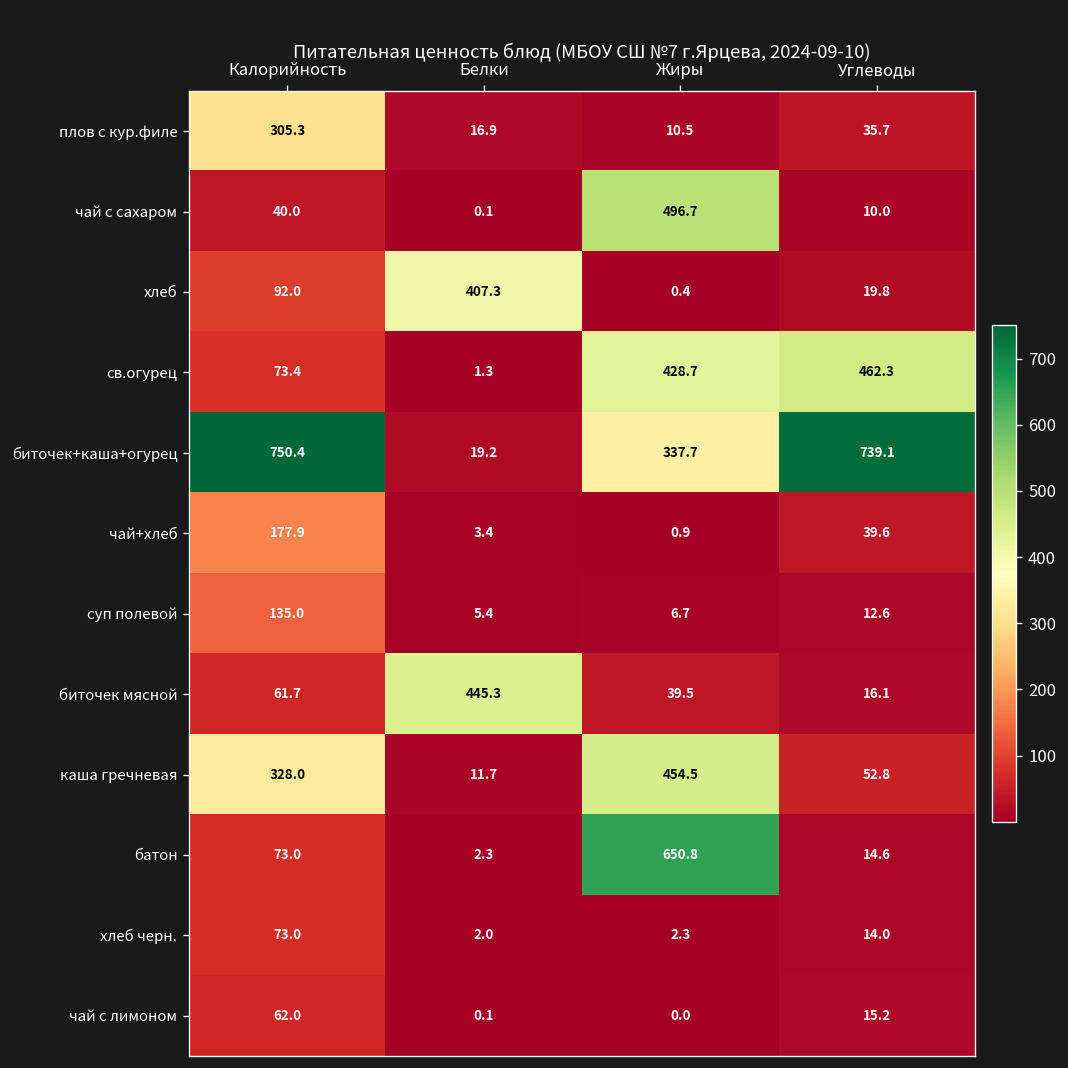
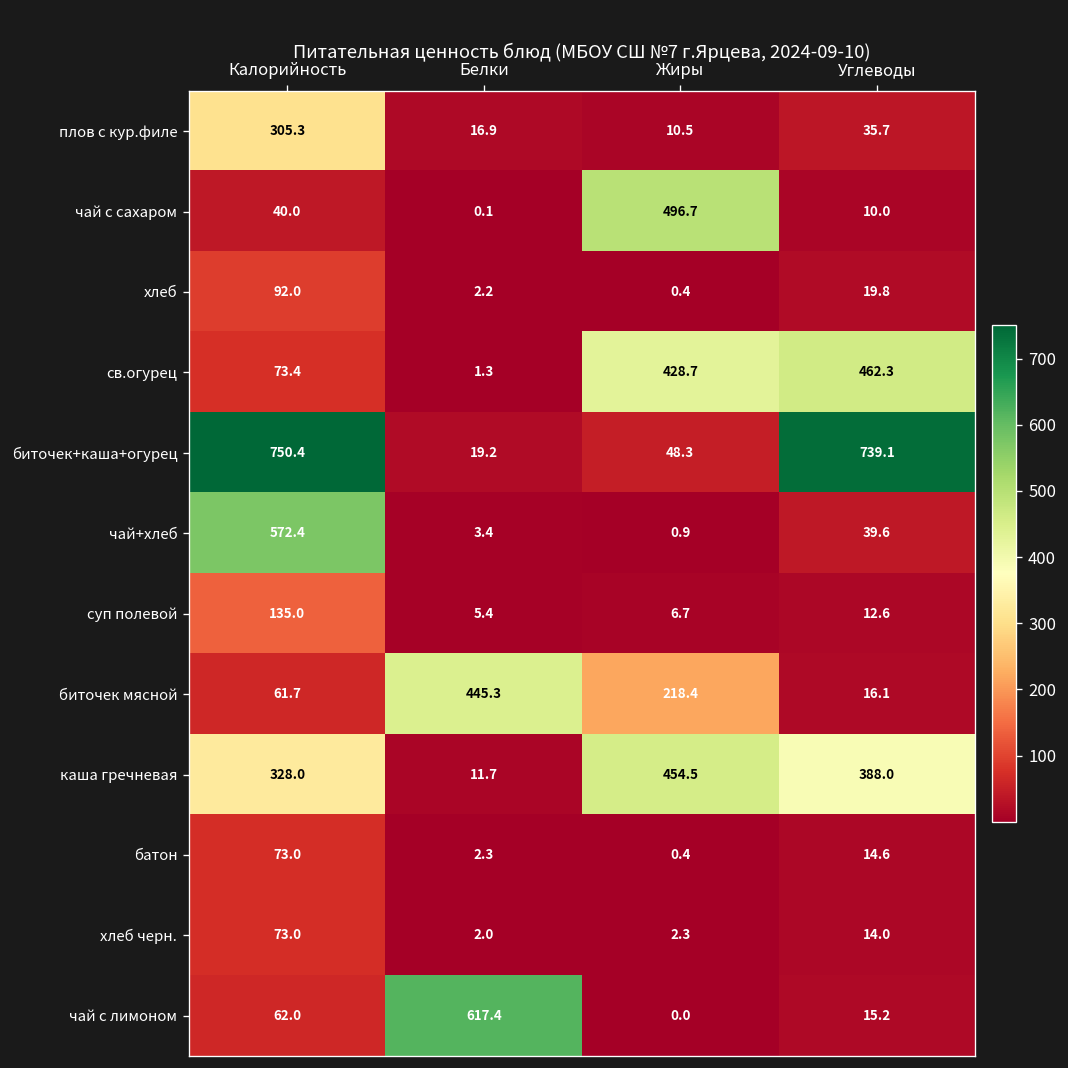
хлеб, Белки: 407.3 -> 2.2
биточек+каша+огурец, Жиры: 337.7 -> 48.3
чай+хлеб, Калорийность: 177.9 -> 572.4
биточек мясной, Жиры: 39.5 -> 218.4
каша гречневая, Углеводы: 52.8 -> 388.0
батон, Жиры: 650.8 -> 0.4
чай с лимоном, Белки: 0.1 -> 617.4
